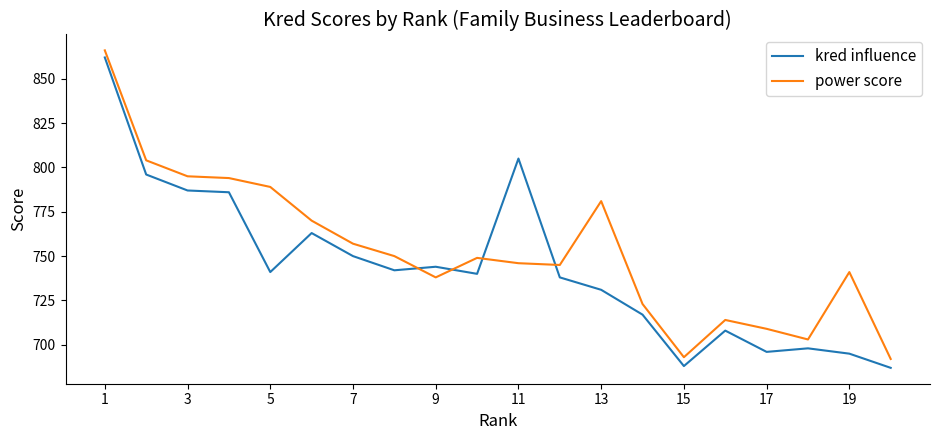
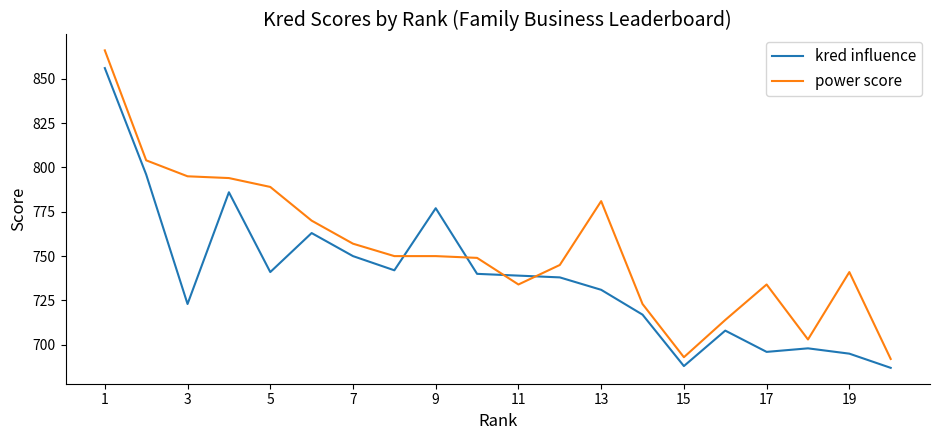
kred influence, 1: 862 -> 856
kred influence, 3: 787 -> 723
kred influence, 9: 744 -> 777
power score, 9: 738 -> 750
kred influence, 11: 805 -> 739
power score, 11: 746 -> 734
power score, 17: 709 -> 734
